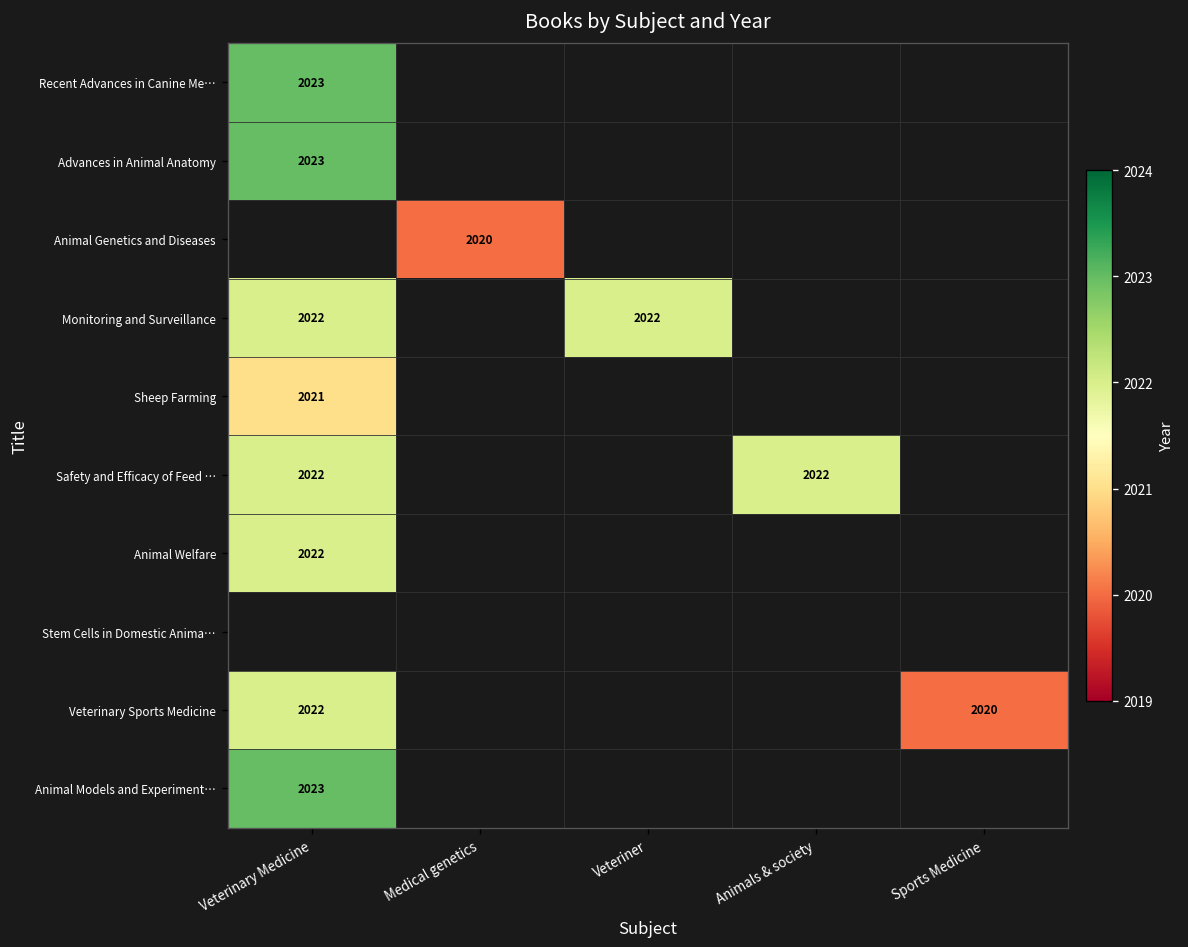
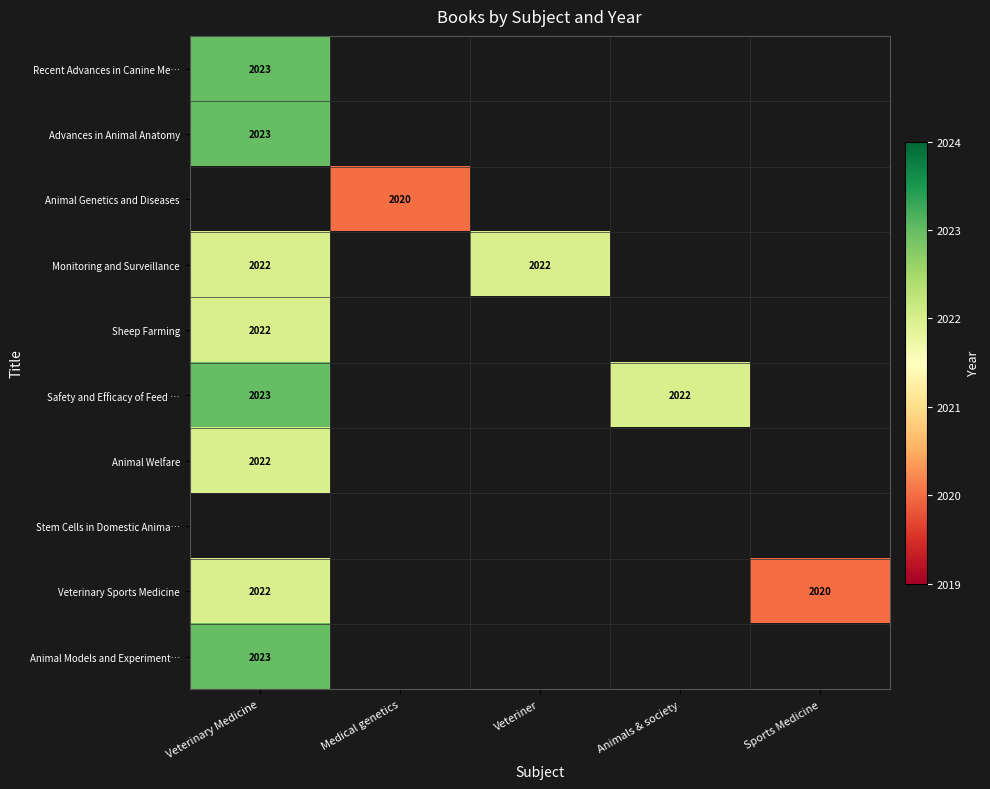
Sheep Farming, Veterinary Medicine: 2021 -> 2022
Safety and Efficacy of Feed …, Veterinary Medicine: 2022 -> 2023
